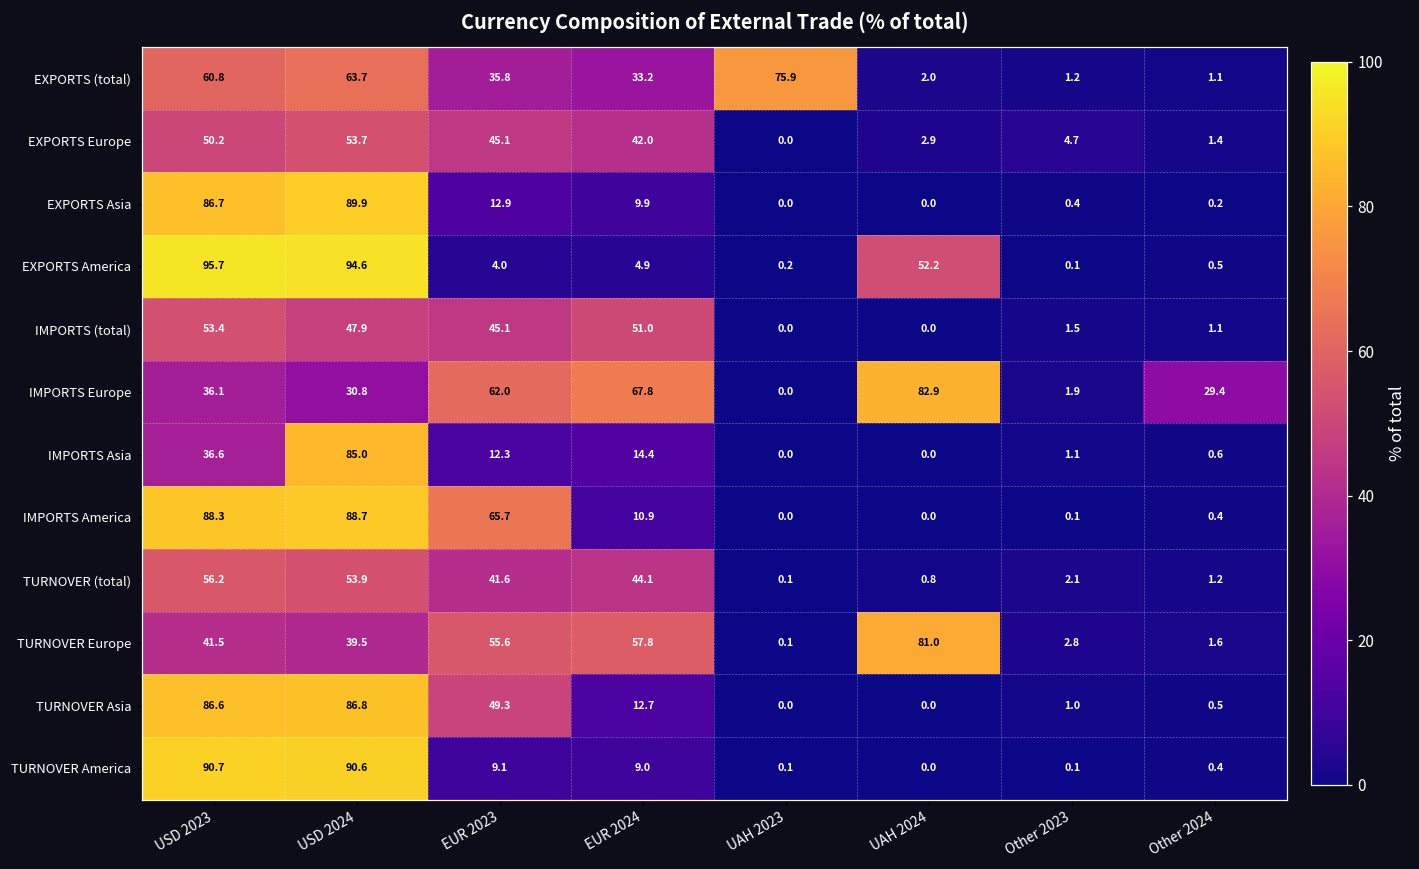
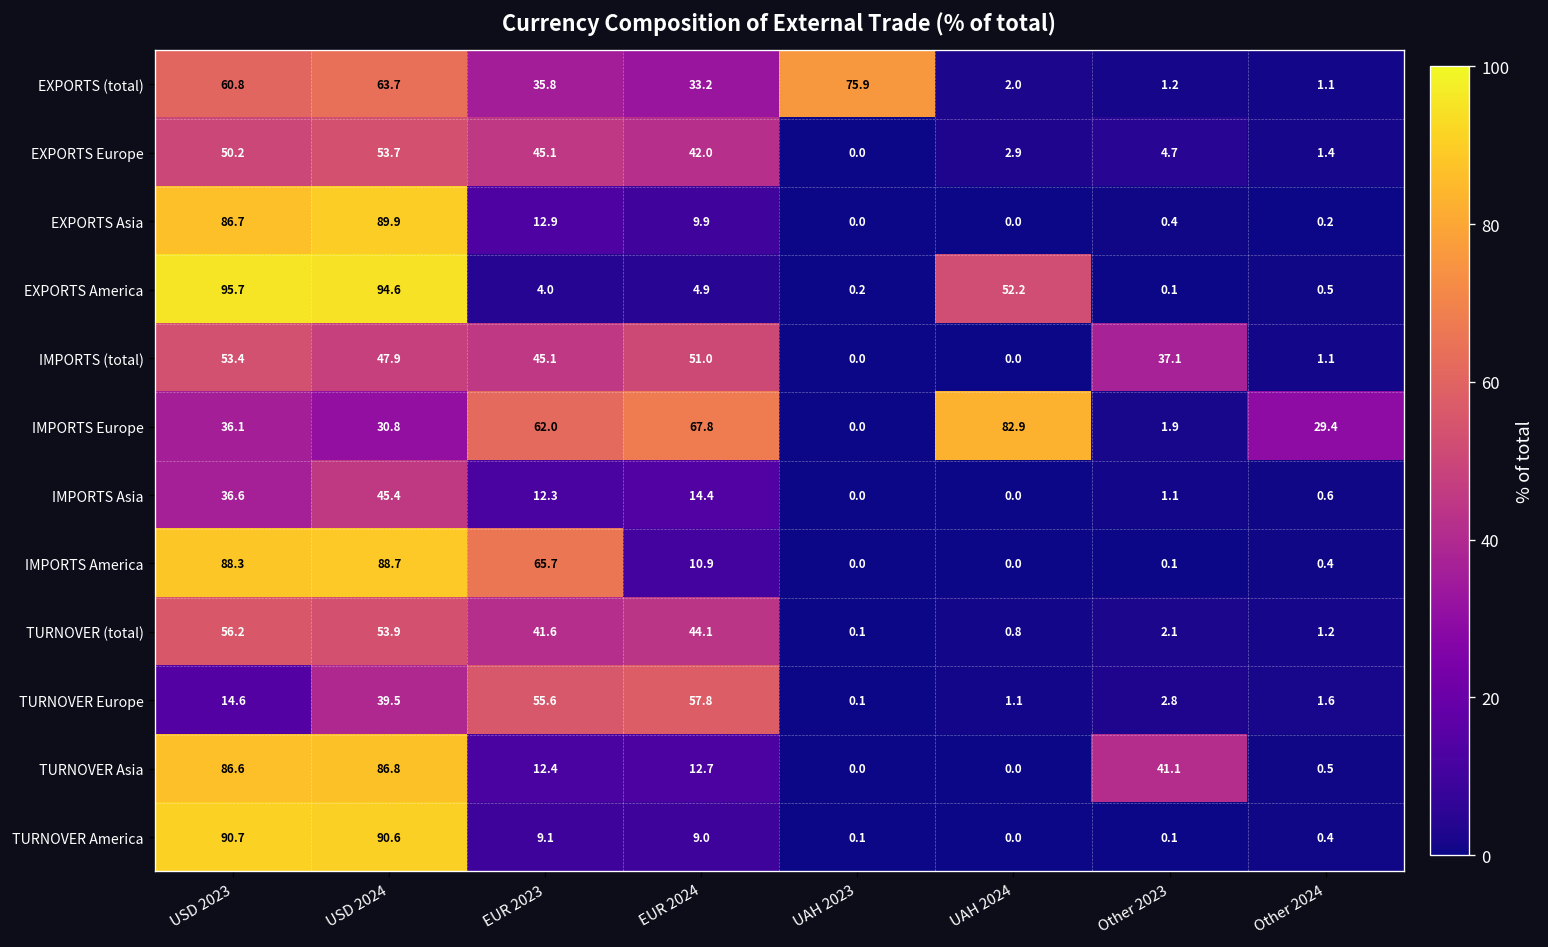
IMPORTS (total), Other 2023: 1.5 -> 37.1
IMPORTS Asia, USD 2024: 85.0 -> 45.4
TURNOVER Europe, USD 2023: 41.5 -> 14.6
TURNOVER Europe, UAH 2024: 81.0 -> 1.1
TURNOVER Asia, EUR 2023: 49.3 -> 12.4
TURNOVER Asia, Other 2023: 1.0 -> 41.1
